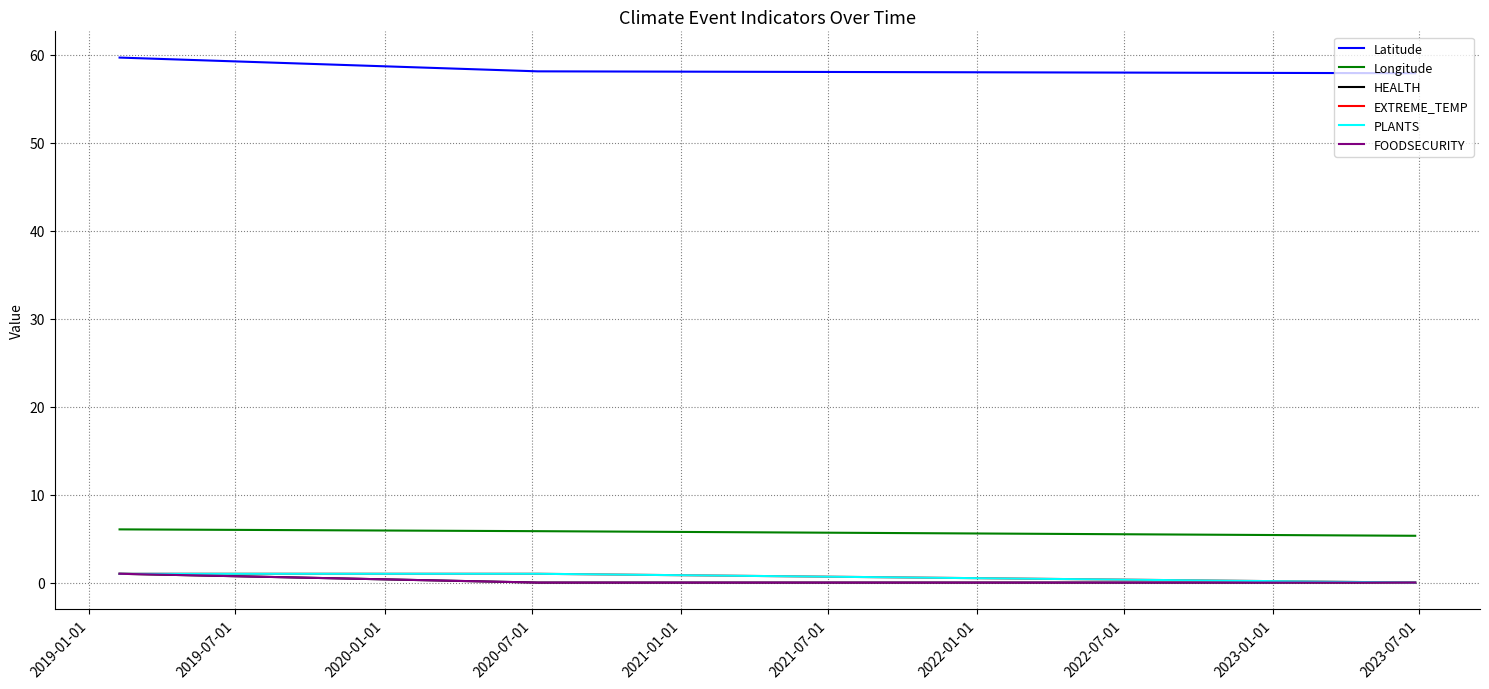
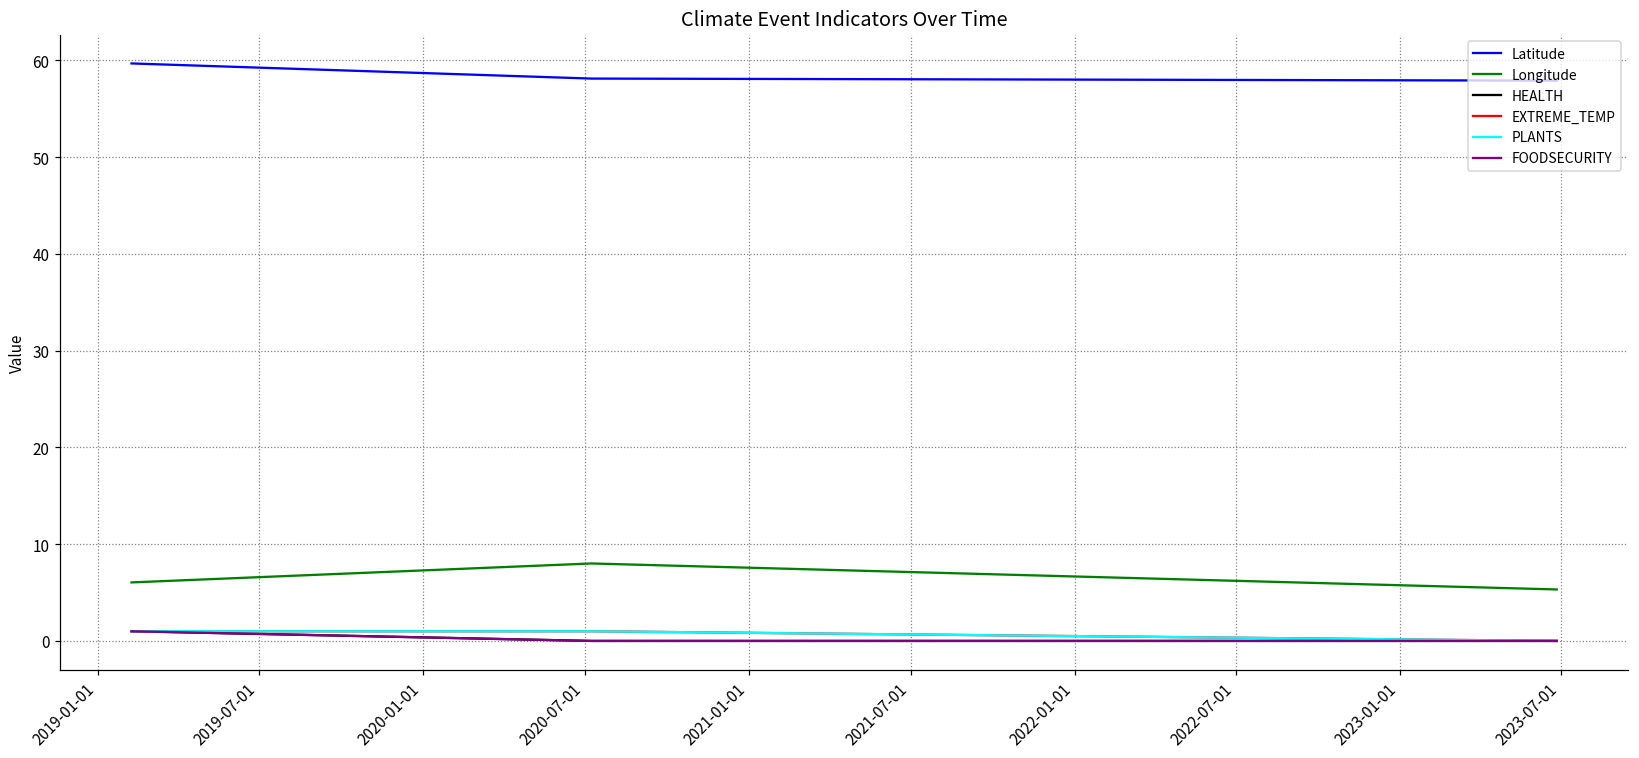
Longitude, 2020-07-01: 6 -> 8
